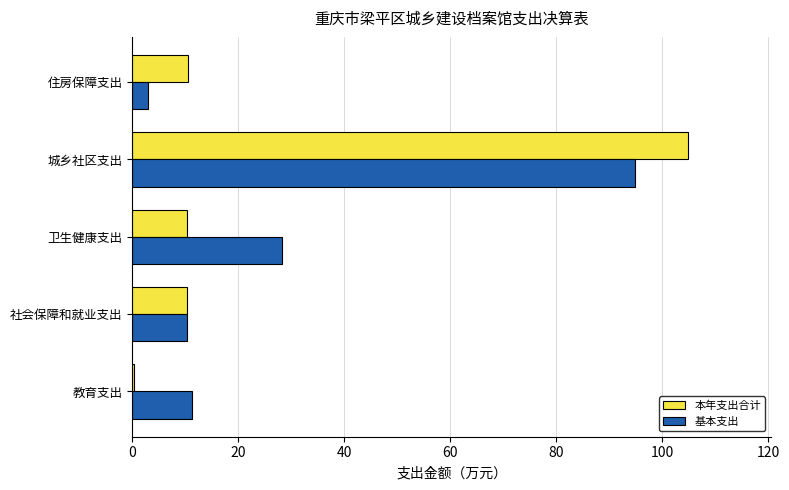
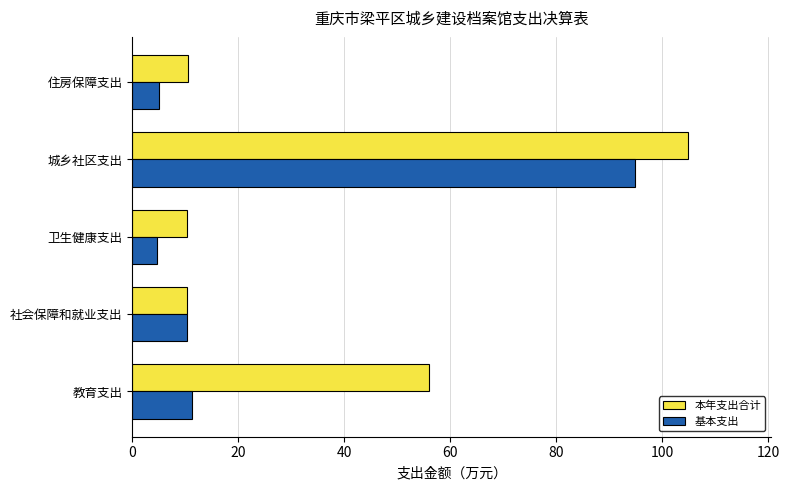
基本支出, 住房保障支出: 3 -> 5
基本支出, 卫生健康支出: 28 -> 5
本年支出合计, 教育支出: 0 -> 56
